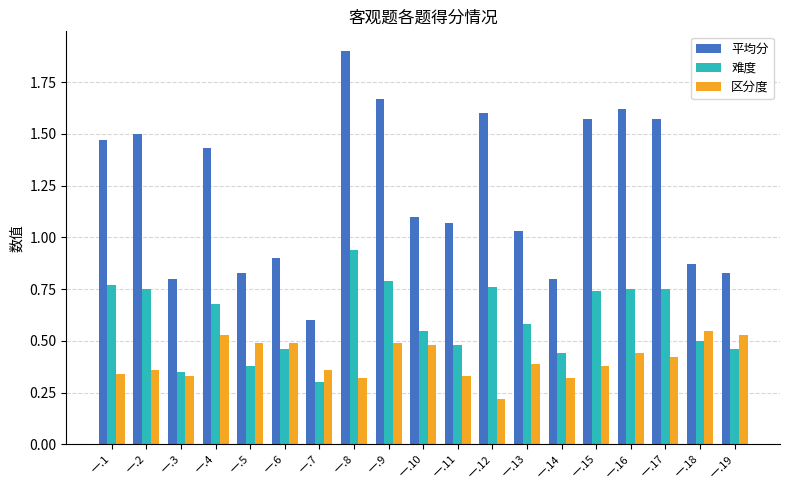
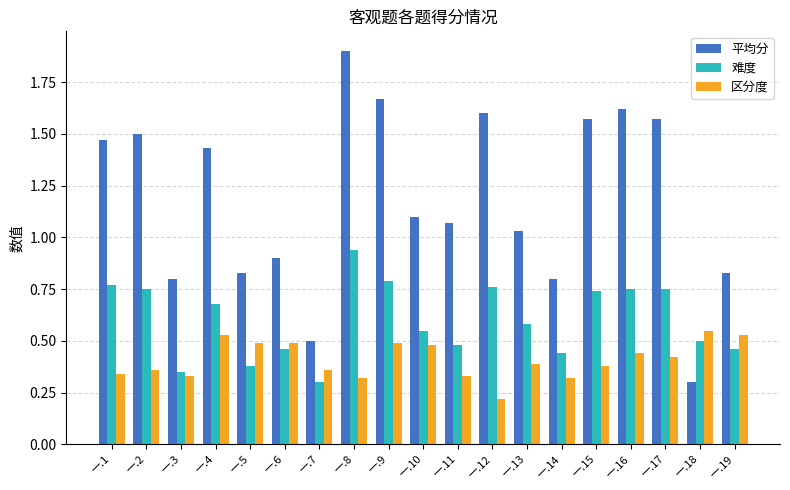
平均分, 一.7: 0.6 -> 0.5
平均分, 一.18: 0.87 -> 0.30
